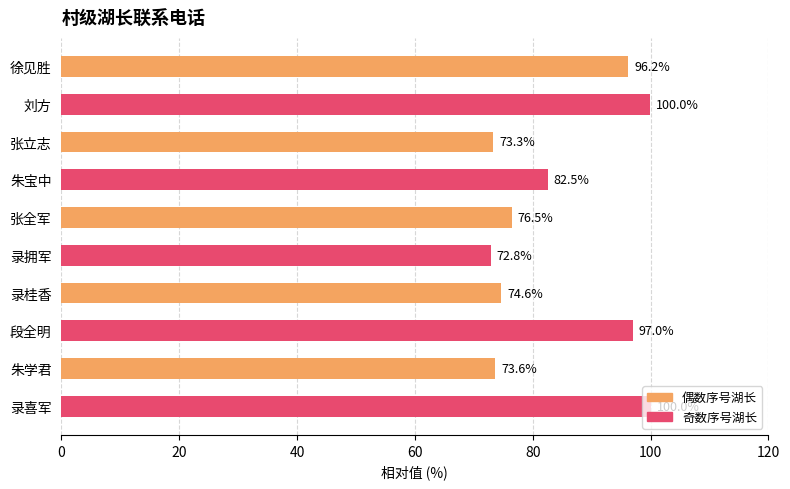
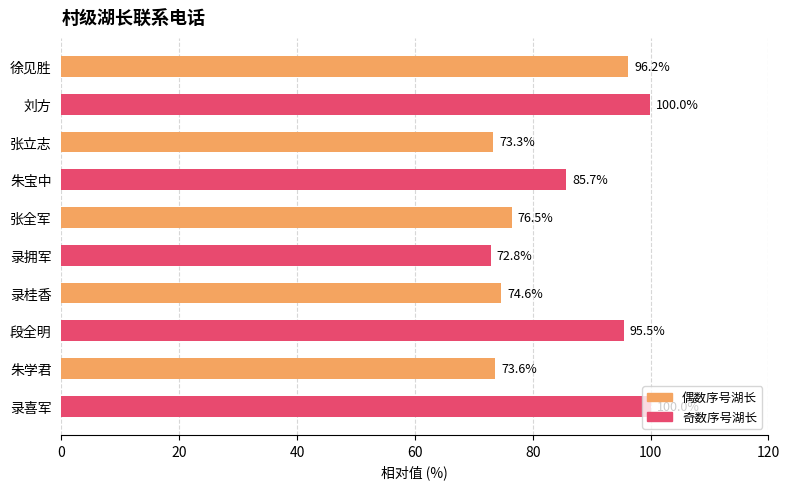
朱宝中: 82.5% -> 85.7%
段全明: 97.0% -> 95.5%
